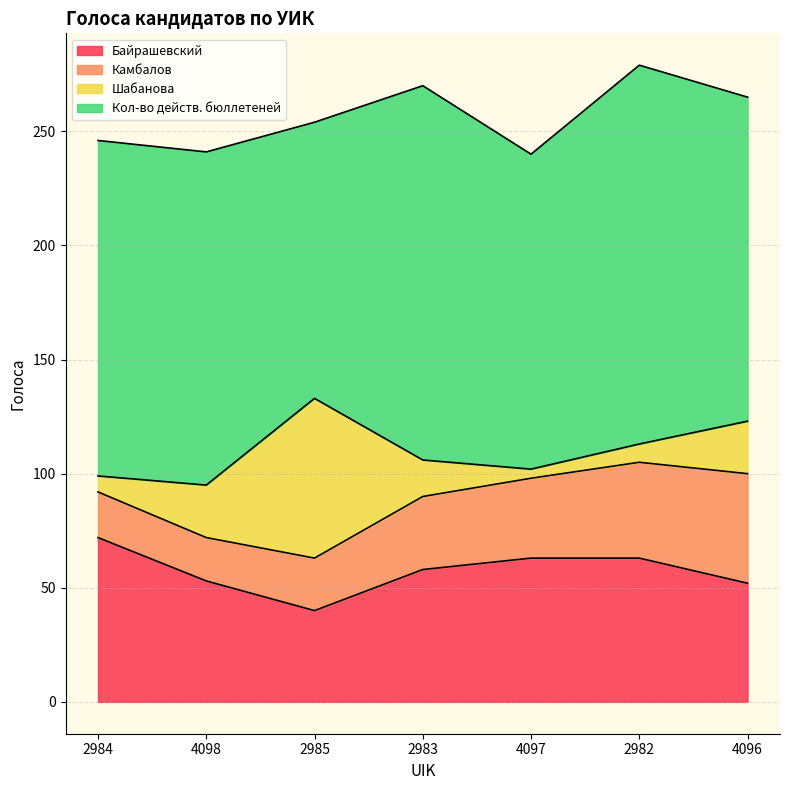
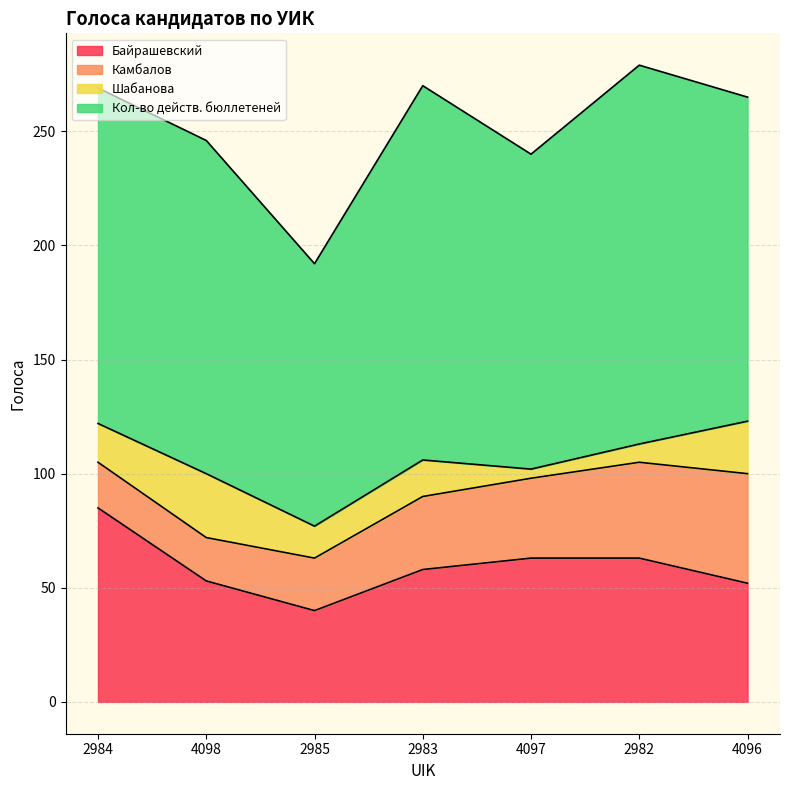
Байрашевский, 2984: 72 -> 85
Шабанова, 2984: 7 -> 17
Шабанова, 4098: 23 -> 28
Шабанова, 2985: 70 -> 14
Кол-во действ. бюллетеней, 2985: 121 -> 115
